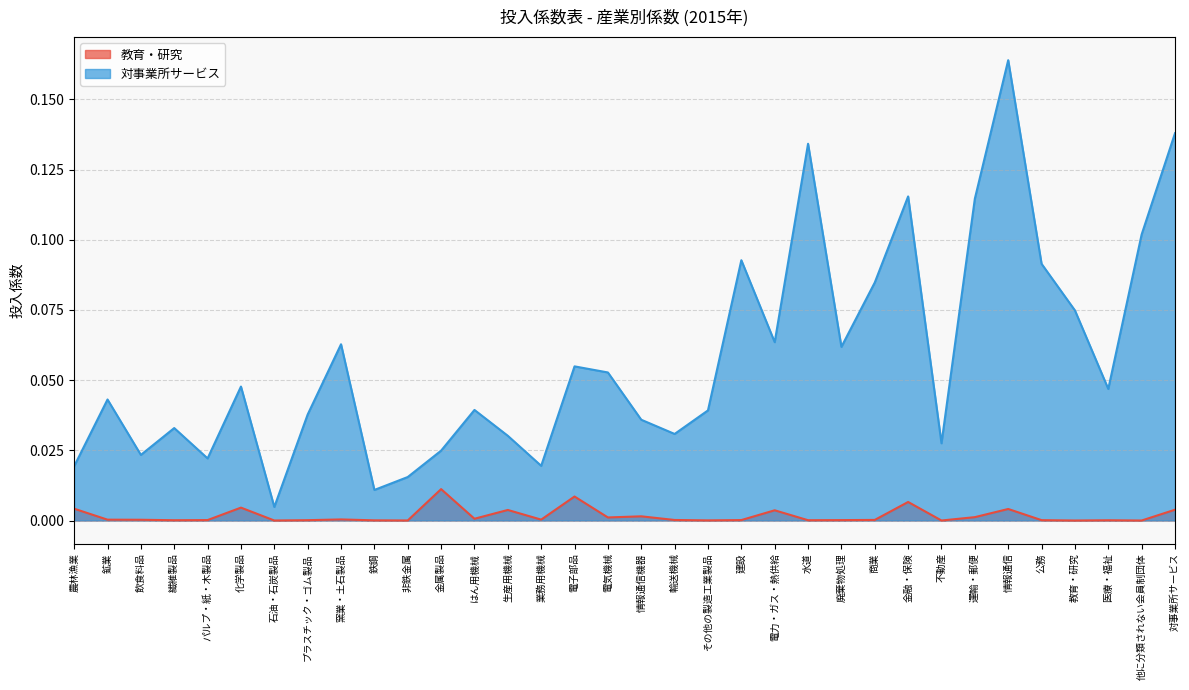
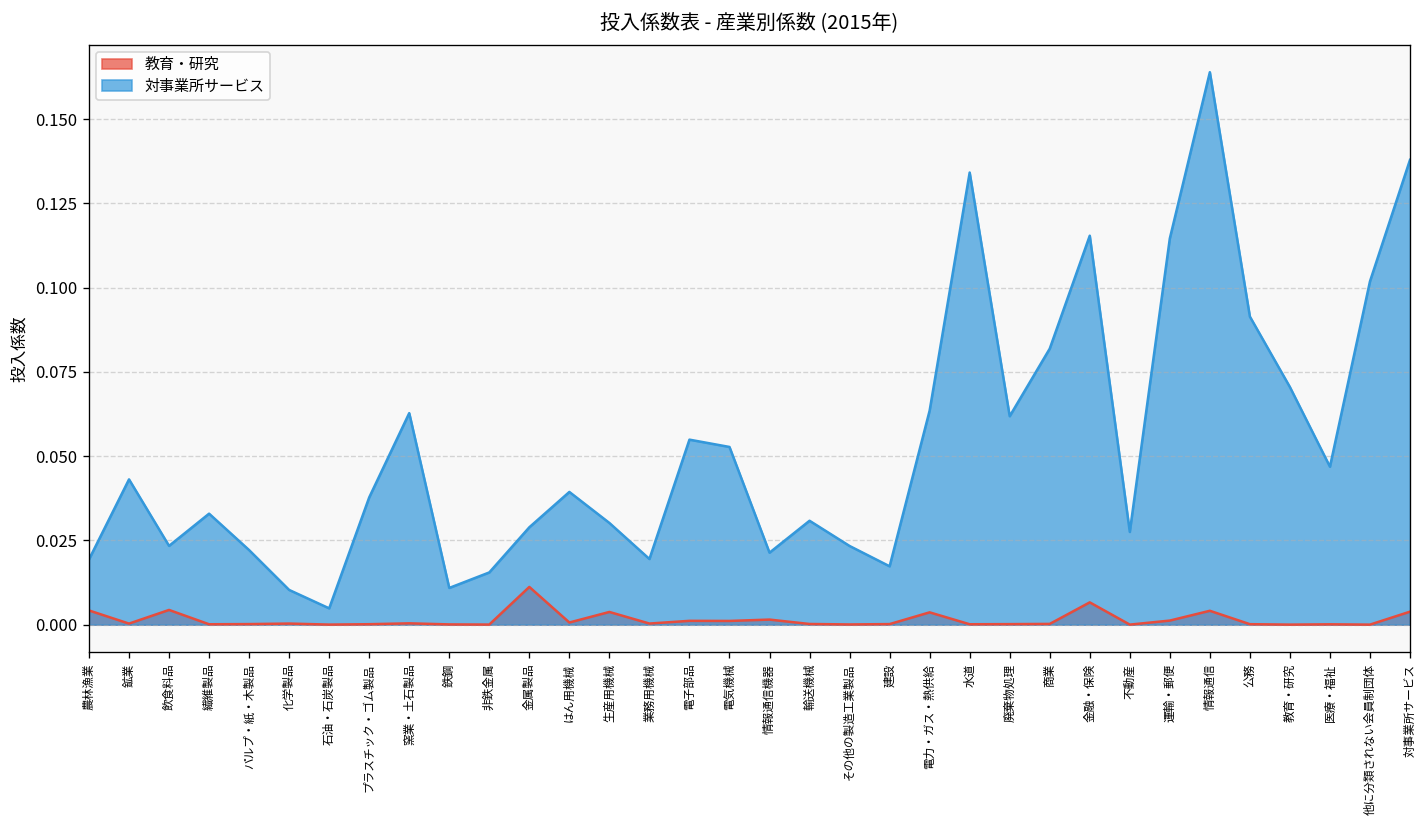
教育・研究, 飲食料品: 0.000 -> 0.004
教育・研究, 化学製品: 0.005 -> 0.000
対事業所サービス, 化学製品: 0.048 -> 0.010
対事業所サービス, 金属製品: 0.025 -> 0.029
教育・研究, 電子部品: 0.009 -> 0.001
対事業所サービス, 情報通信機器: 0.036 -> 0.021
対事業所サービス, その他の製造工業製品: 0.039 -> 0.023
対事業所サービス, 建設: 0.093 -> 0.017
対事業所サービス, 商業: 0.085 -> 0.082
対事業所サービス, 教育・研究: 0.075 -> 0.071
